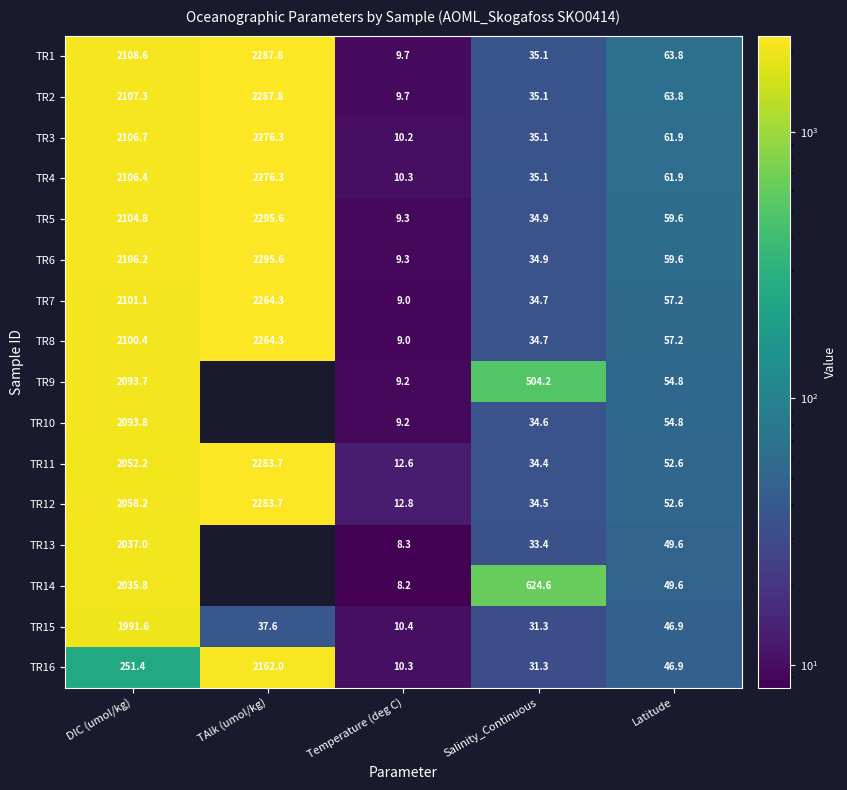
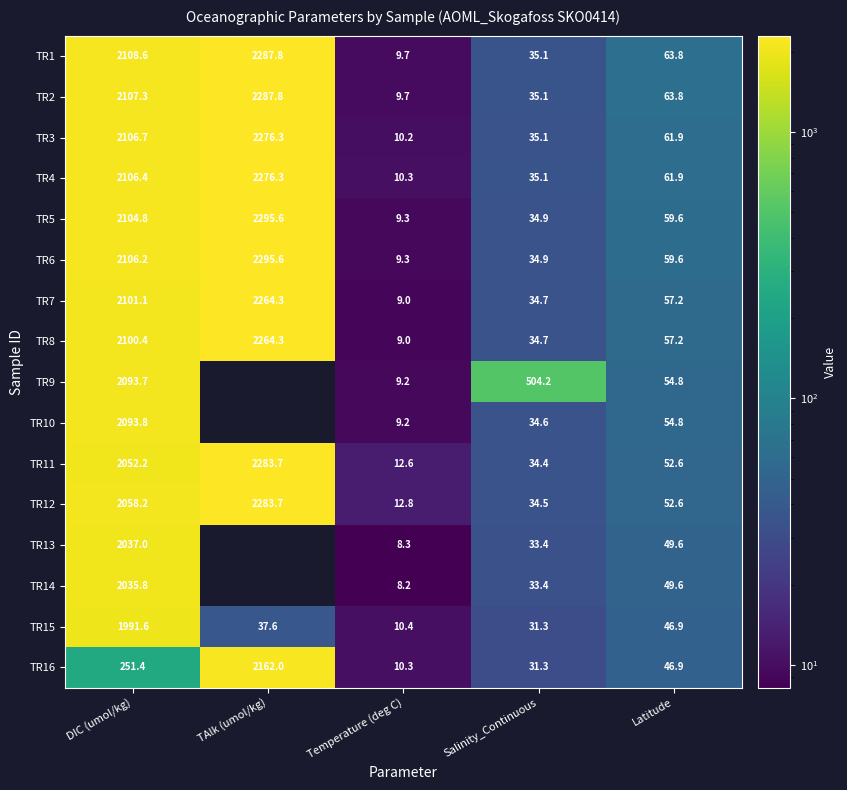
TR14, Salinity_Continuous: 624.6 -> 33.4
